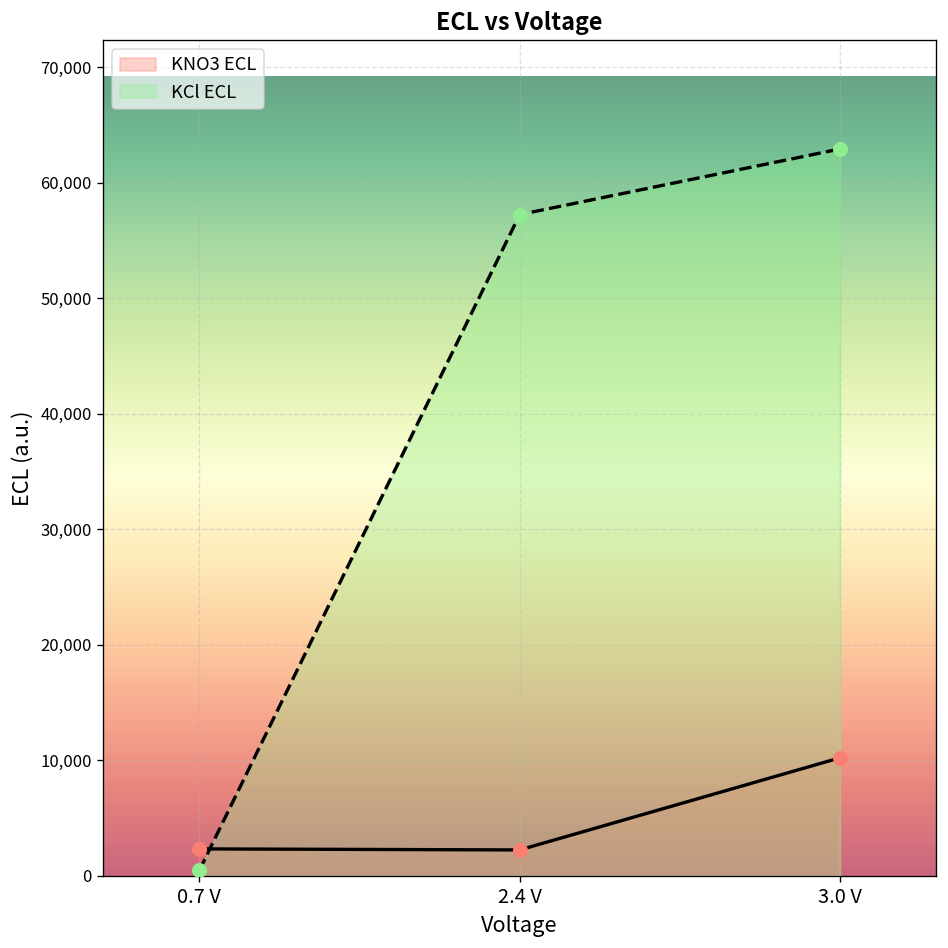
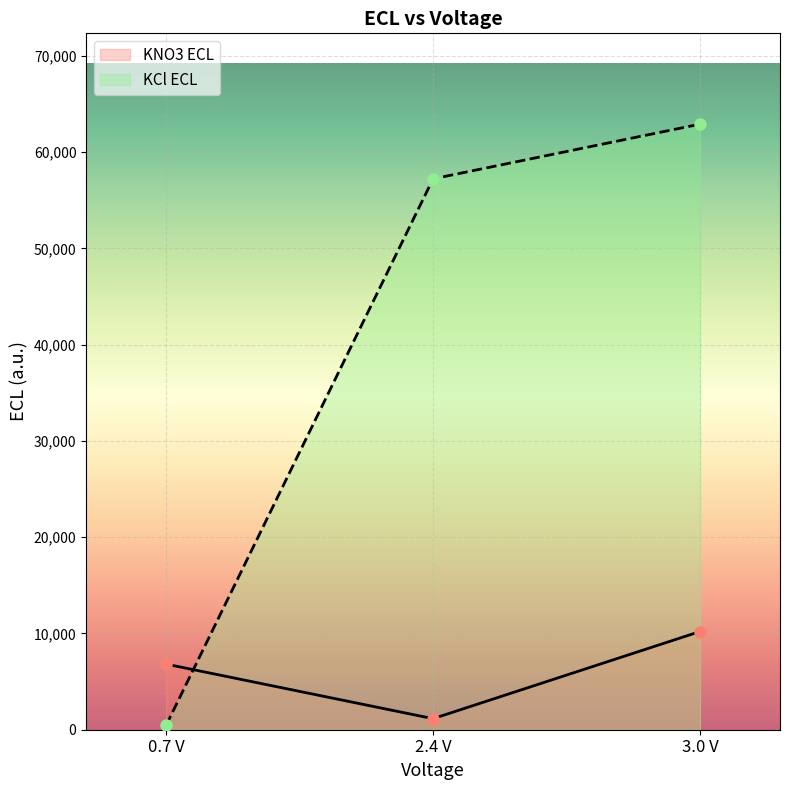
KNO3 ECL, 0.7 V: 2,000 -> 7,000
KNO3 ECL, 2.4 V: 2,000 -> 1,000
